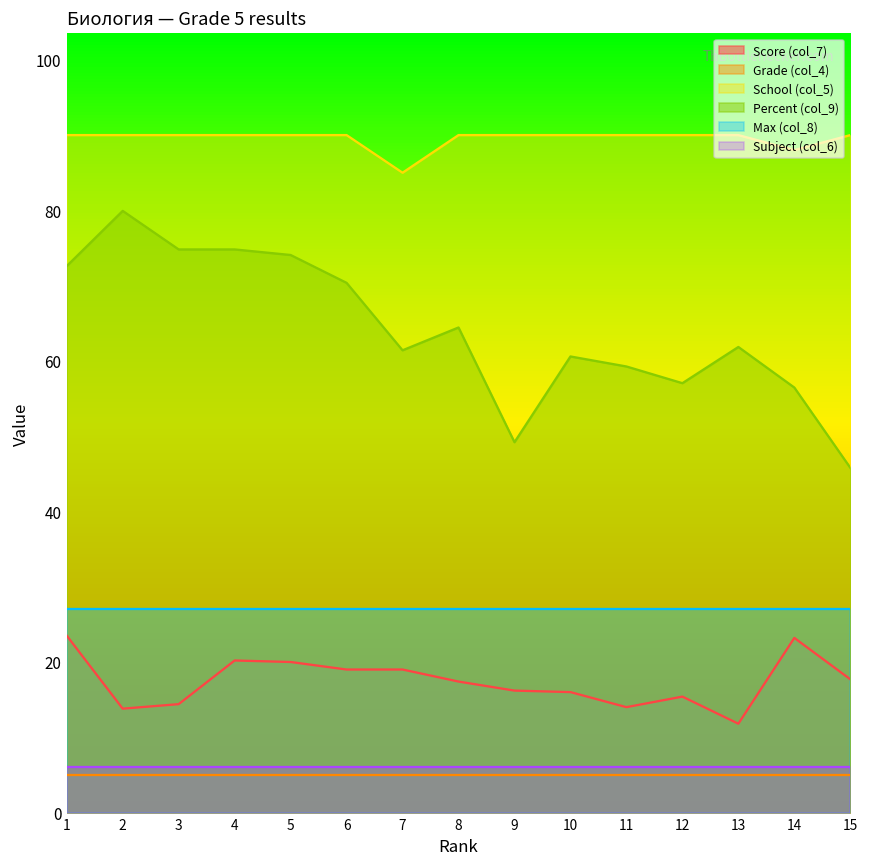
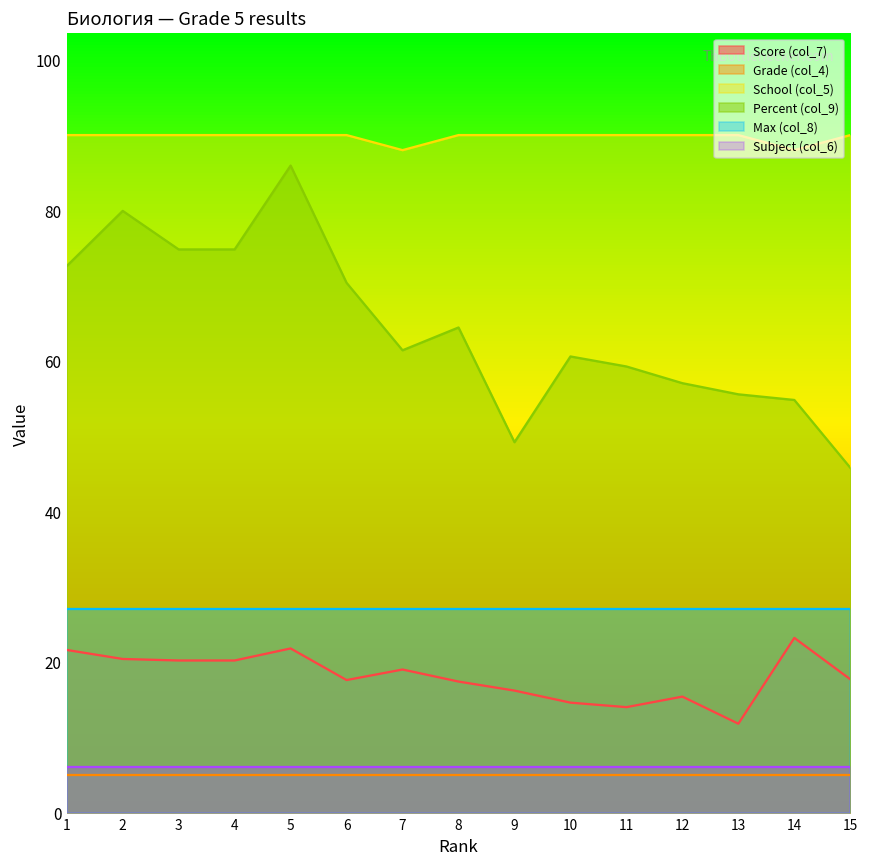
Score (col_7), 1: 24 -> 22
Score (col_7), 2: 14 -> 20
Score (col_7), 3: 14 -> 20
Score (col_7), 5: 20 -> 22
Percent (col_9), 5: 74 -> 86
Score (col_7), 6: 19 -> 18
School (col_5), 7: 85 -> 88
Score (col_7), 10: 16 -> 15
Percent (col_9), 13: 62 -> 56
Percent (col_9), 14: 56 -> 55
